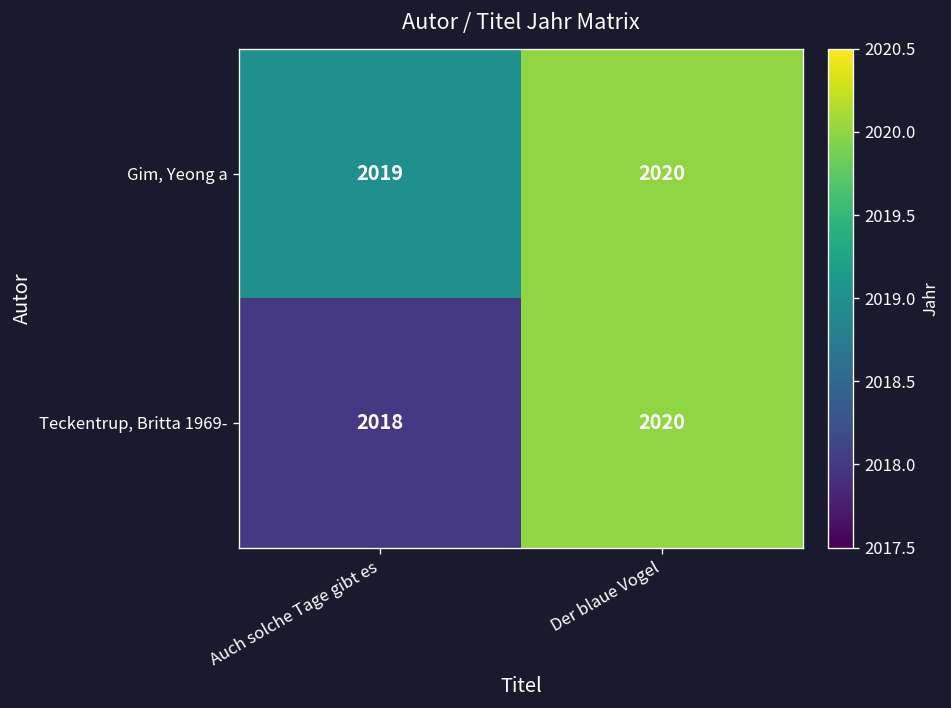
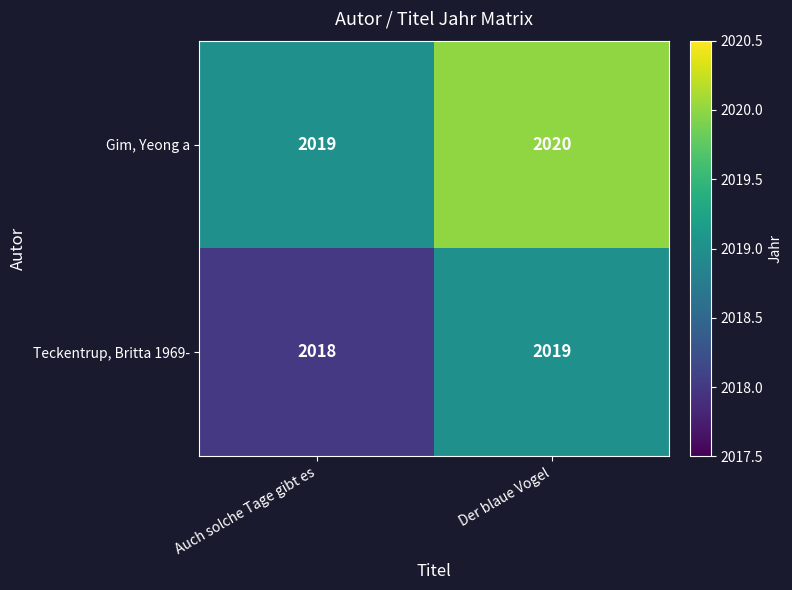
Teckentrup, Britta 1969-, Der blaue Vogel: 2020 -> 2019
